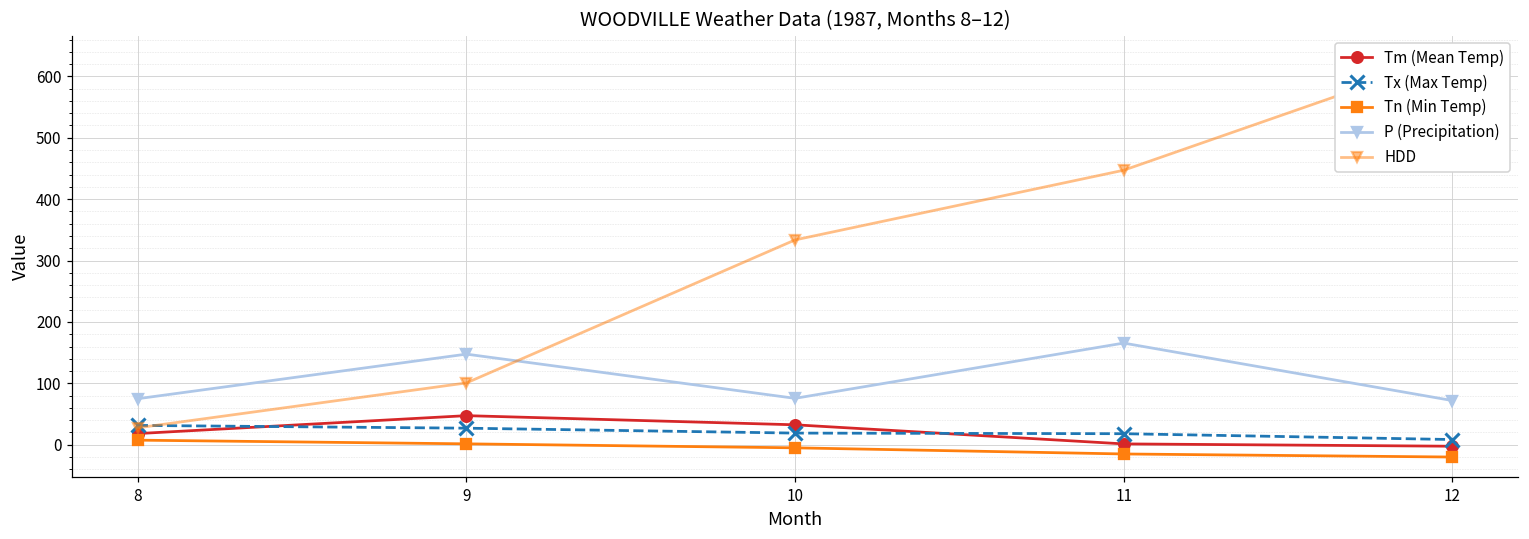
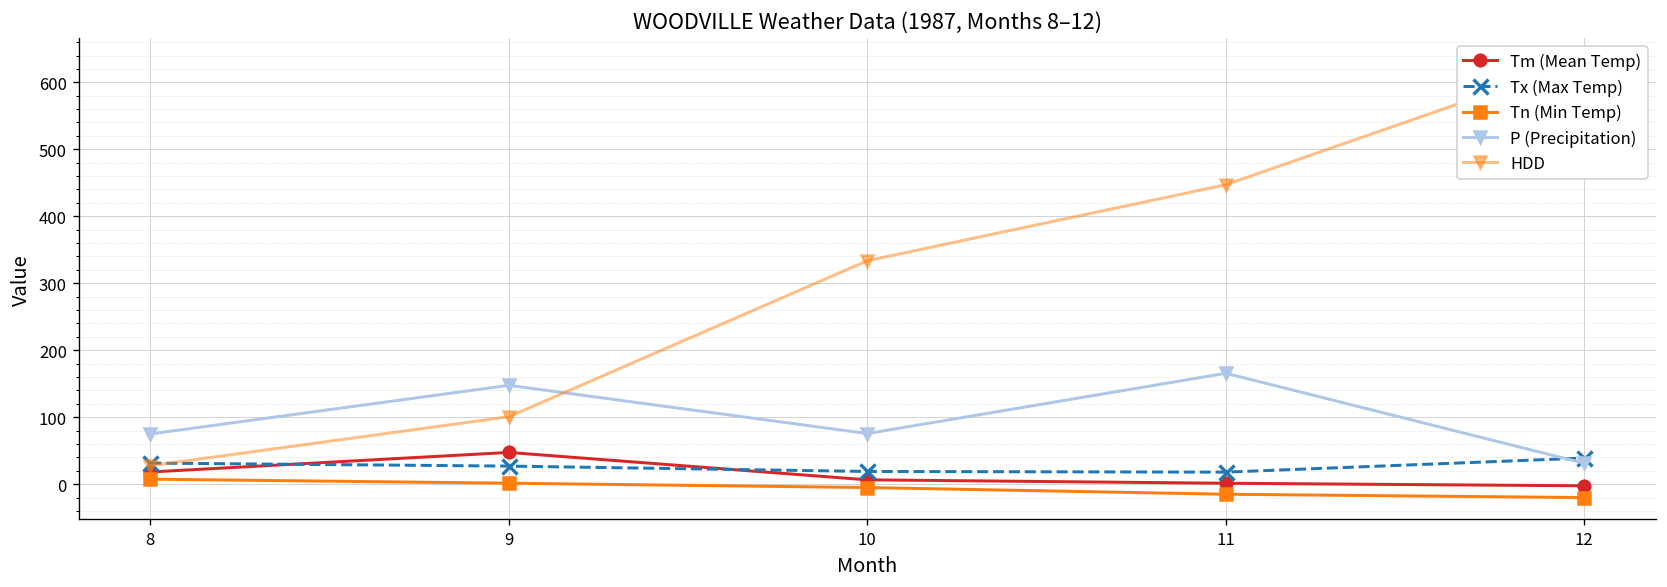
Tm (Mean Temp), 10: 30 -> 10
Tx (Max Temp), 12: 10 -> 40
P (Precipitation), 12: 70 -> 30
